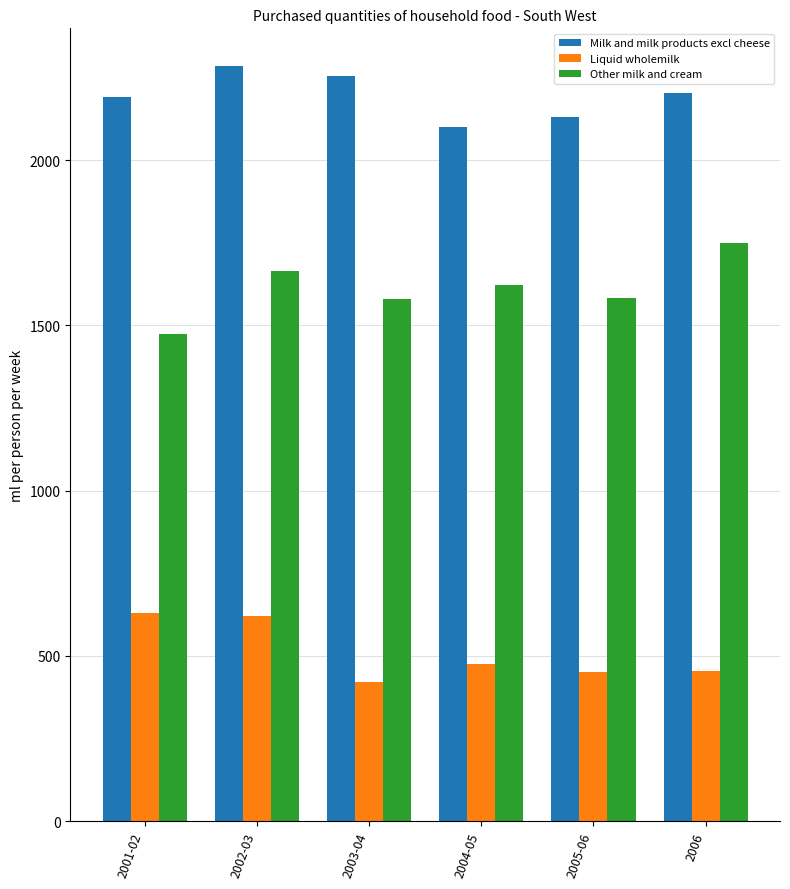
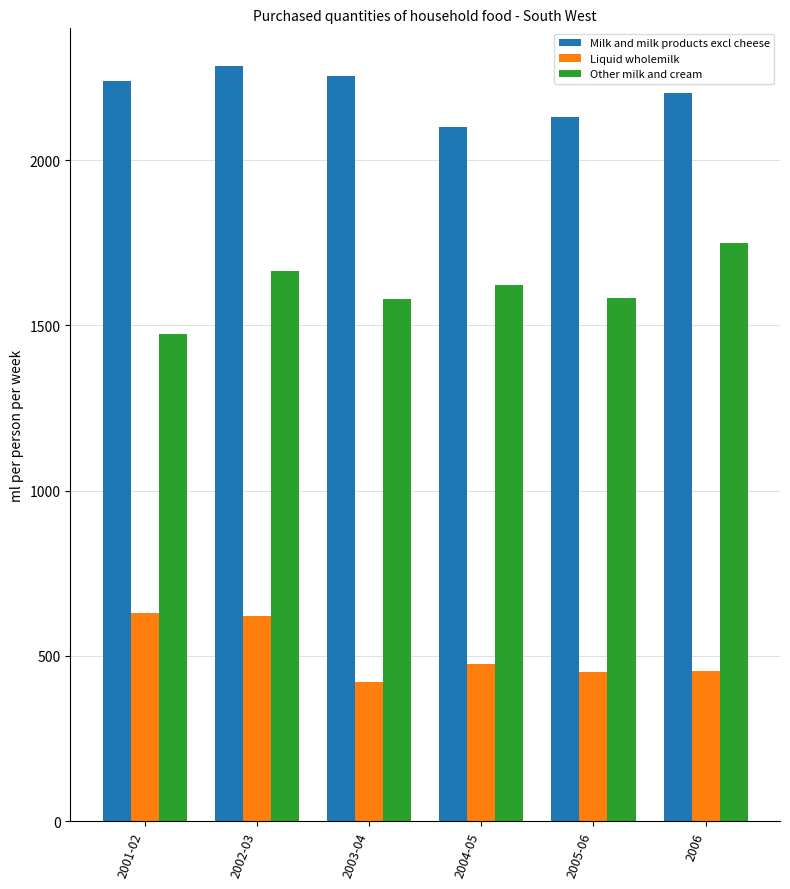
Milk and milk products excl cheese, 2001-02: 2190 -> 2240
